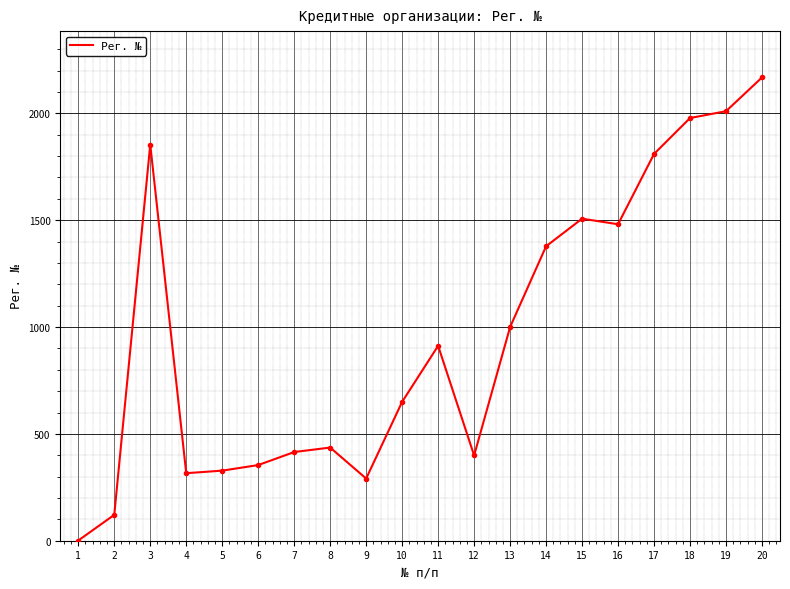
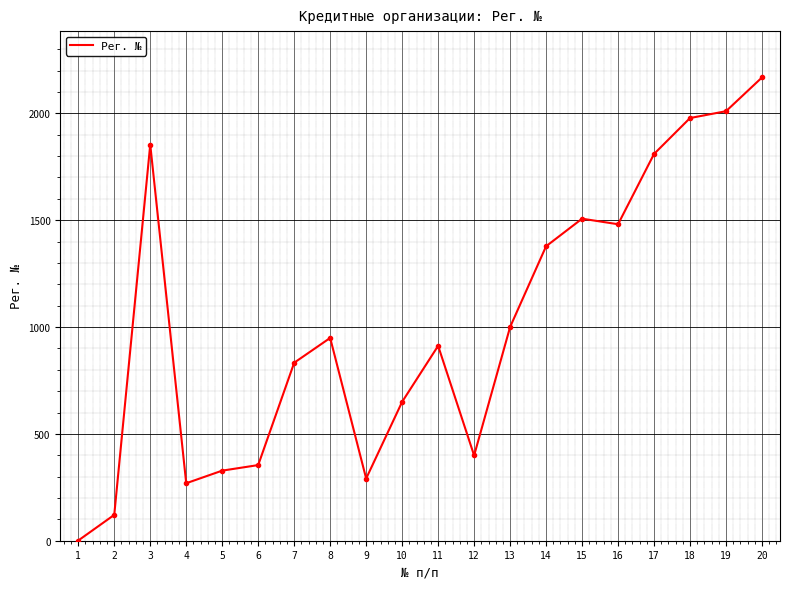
4: 320 -> 270
7: 420 -> 830
8: 440 -> 950
